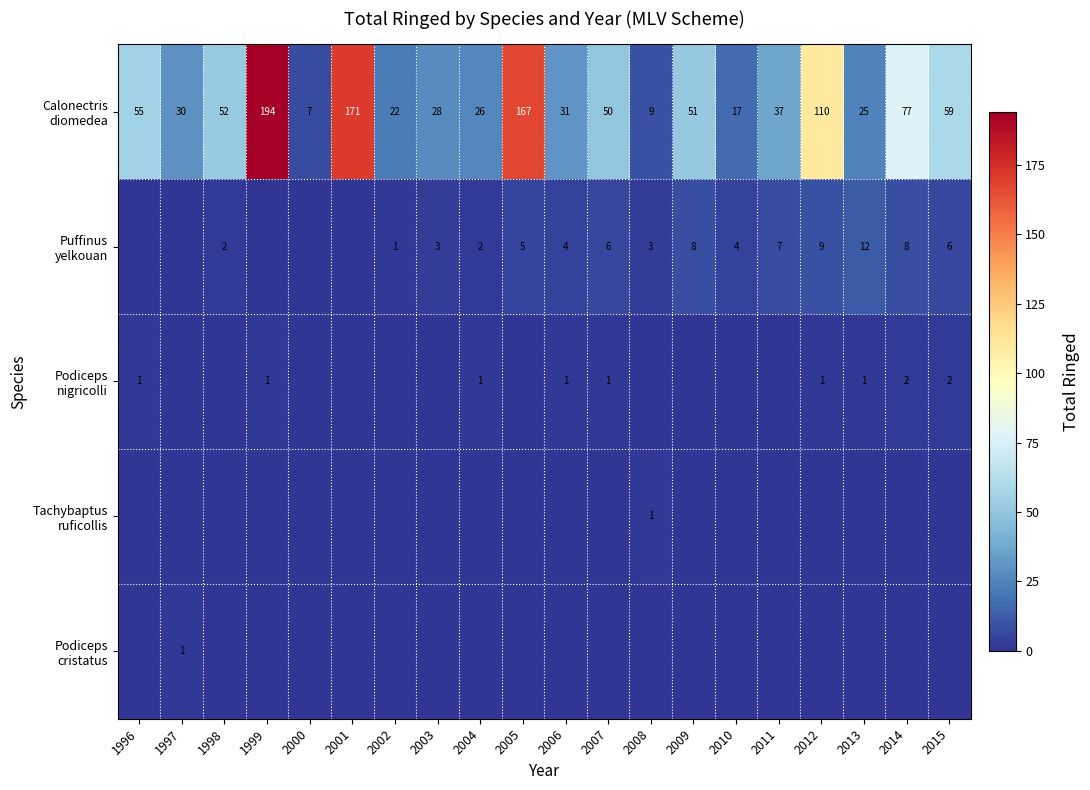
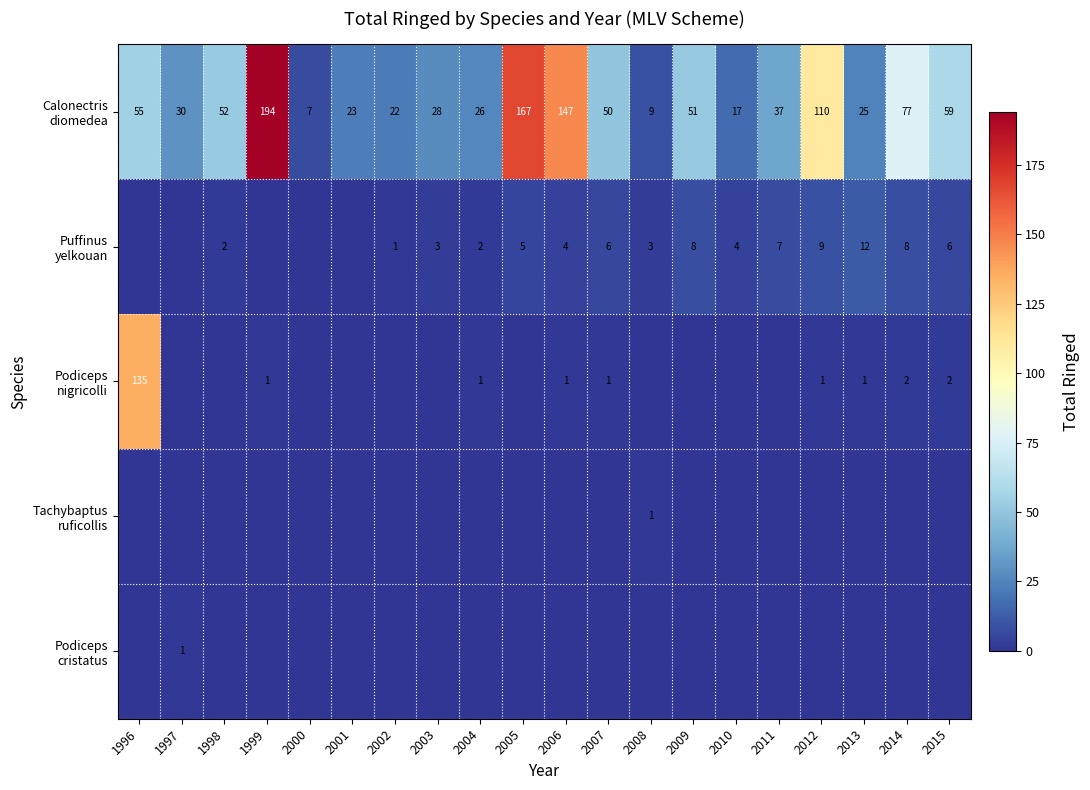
Calonectris diomedea, 2001: 171 -> 23
Calonectris diomedea, 2006: 31 -> 147
Podiceps nigricolli, 1996: 1 -> 135
